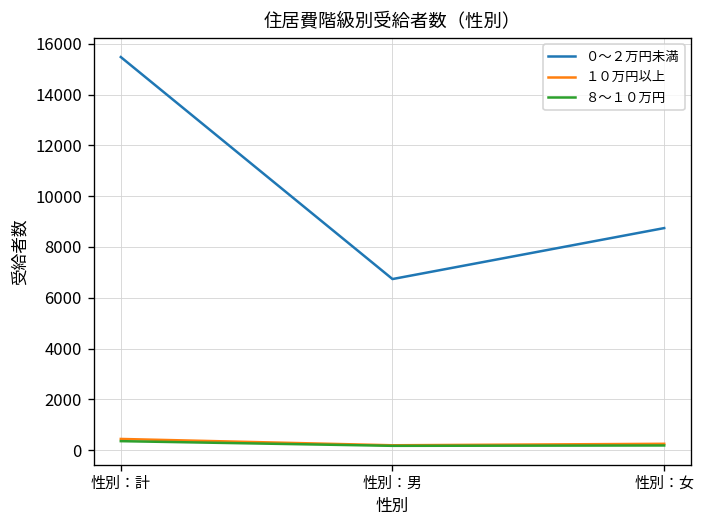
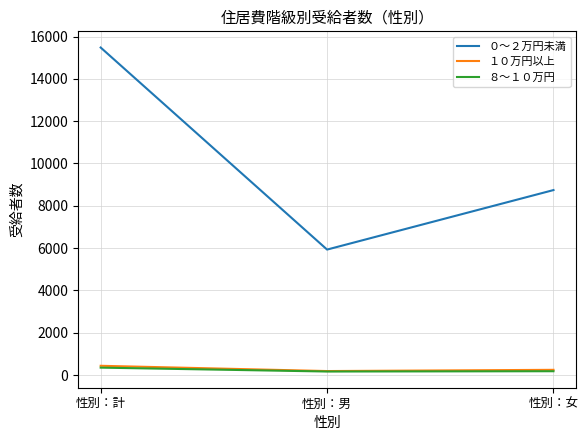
０～２万円未満, 性別：男: 6700 -> 5900
